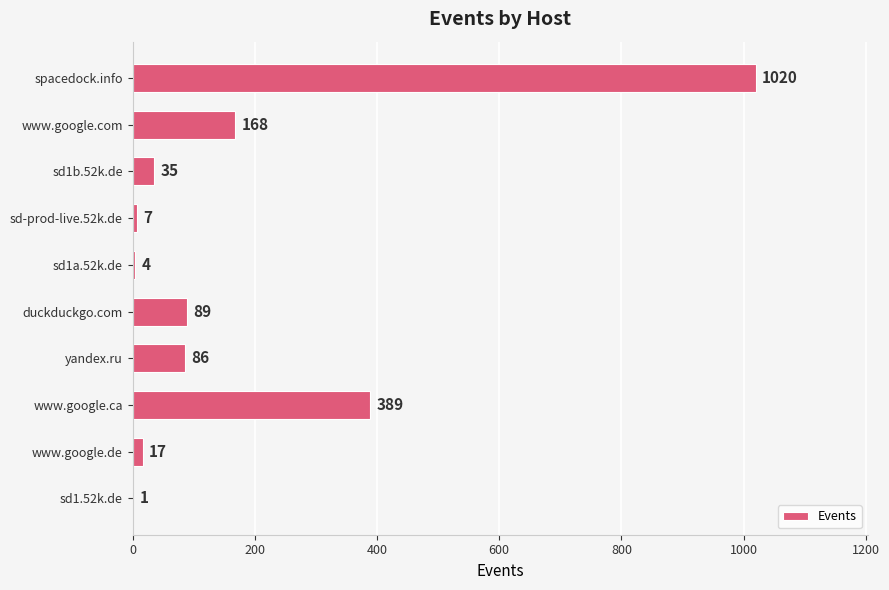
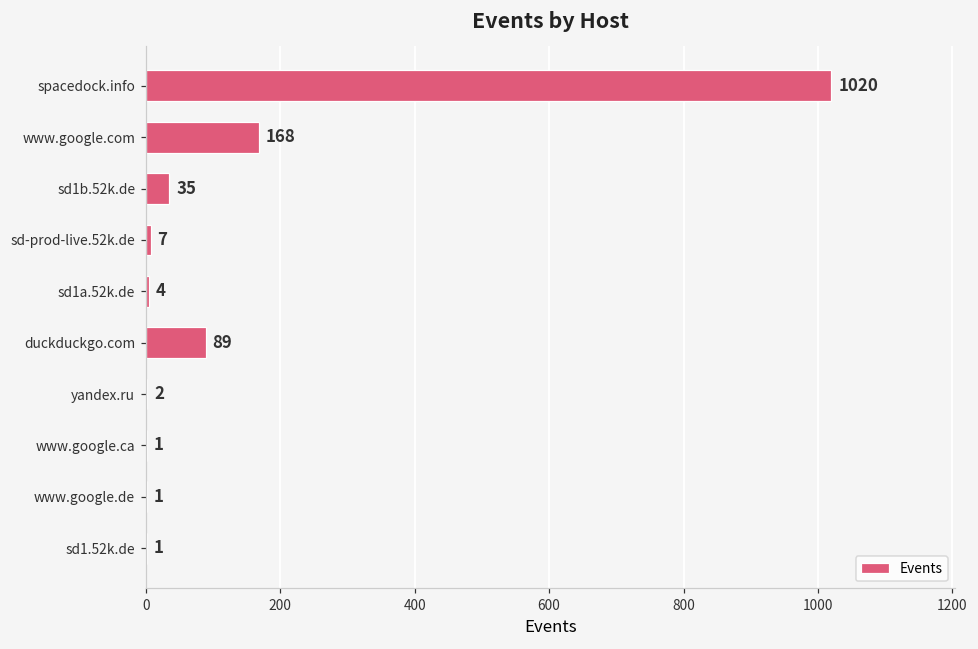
yandex.ru: 86 -> 2
www.google.ca: 389 -> 1
www.google.de: 17 -> 1
